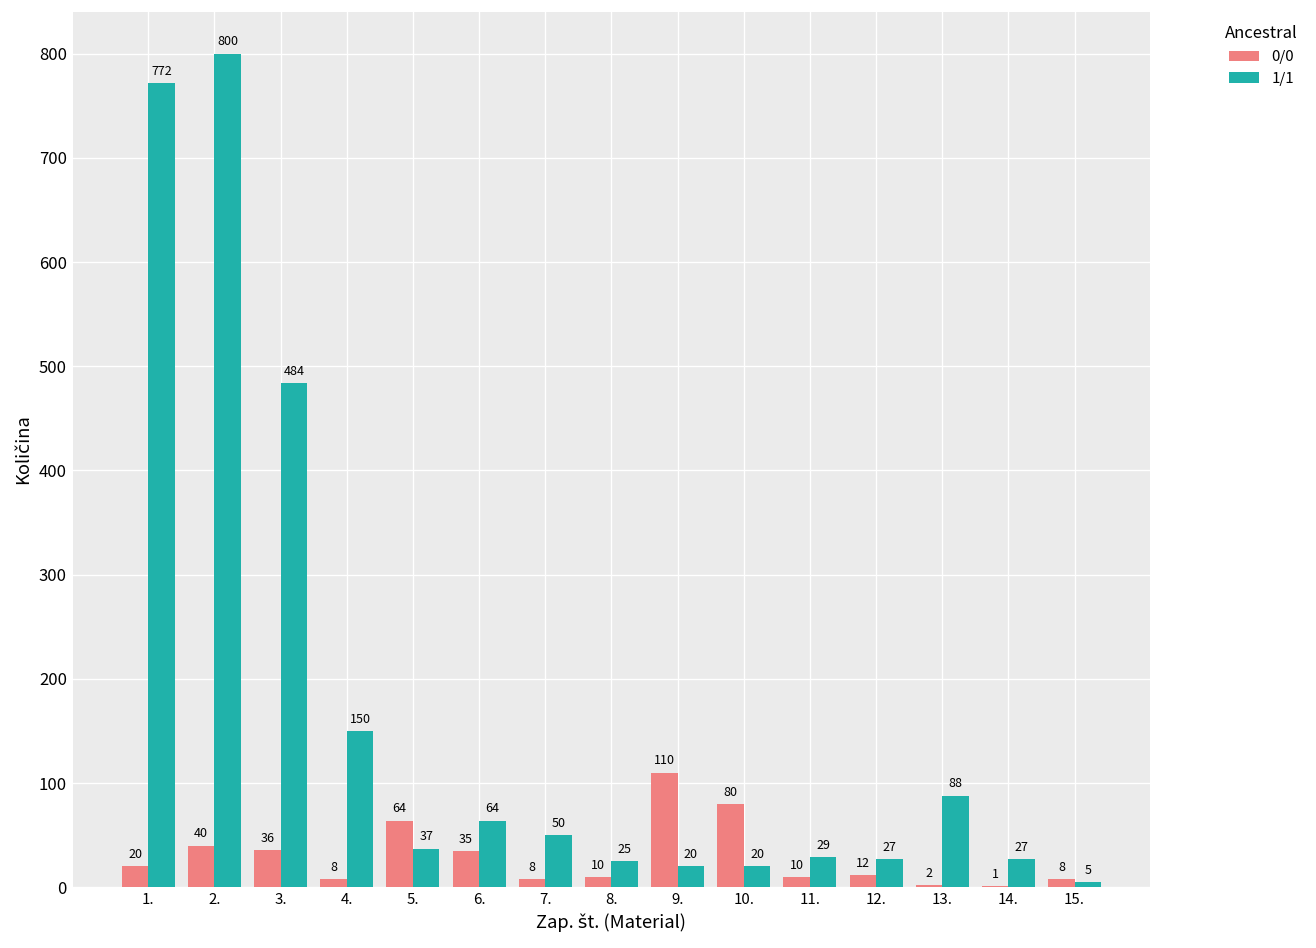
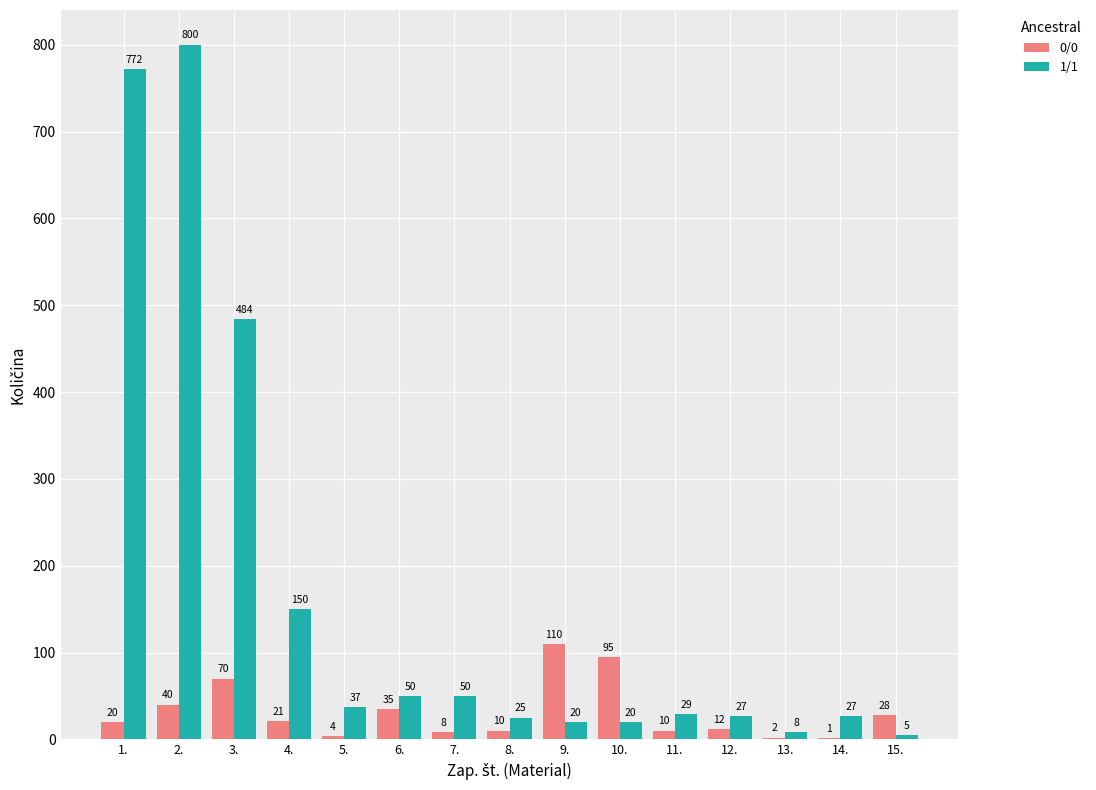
0/0, 3.: 36 -> 70
0/0, 4.: 8 -> 21
0/0, 5.: 64 -> 4
1/1, 6.: 64 -> 50
0/0, 10.: 80 -> 95
1/1, 13.: 88 -> 8
0/0, 15.: 8 -> 28
